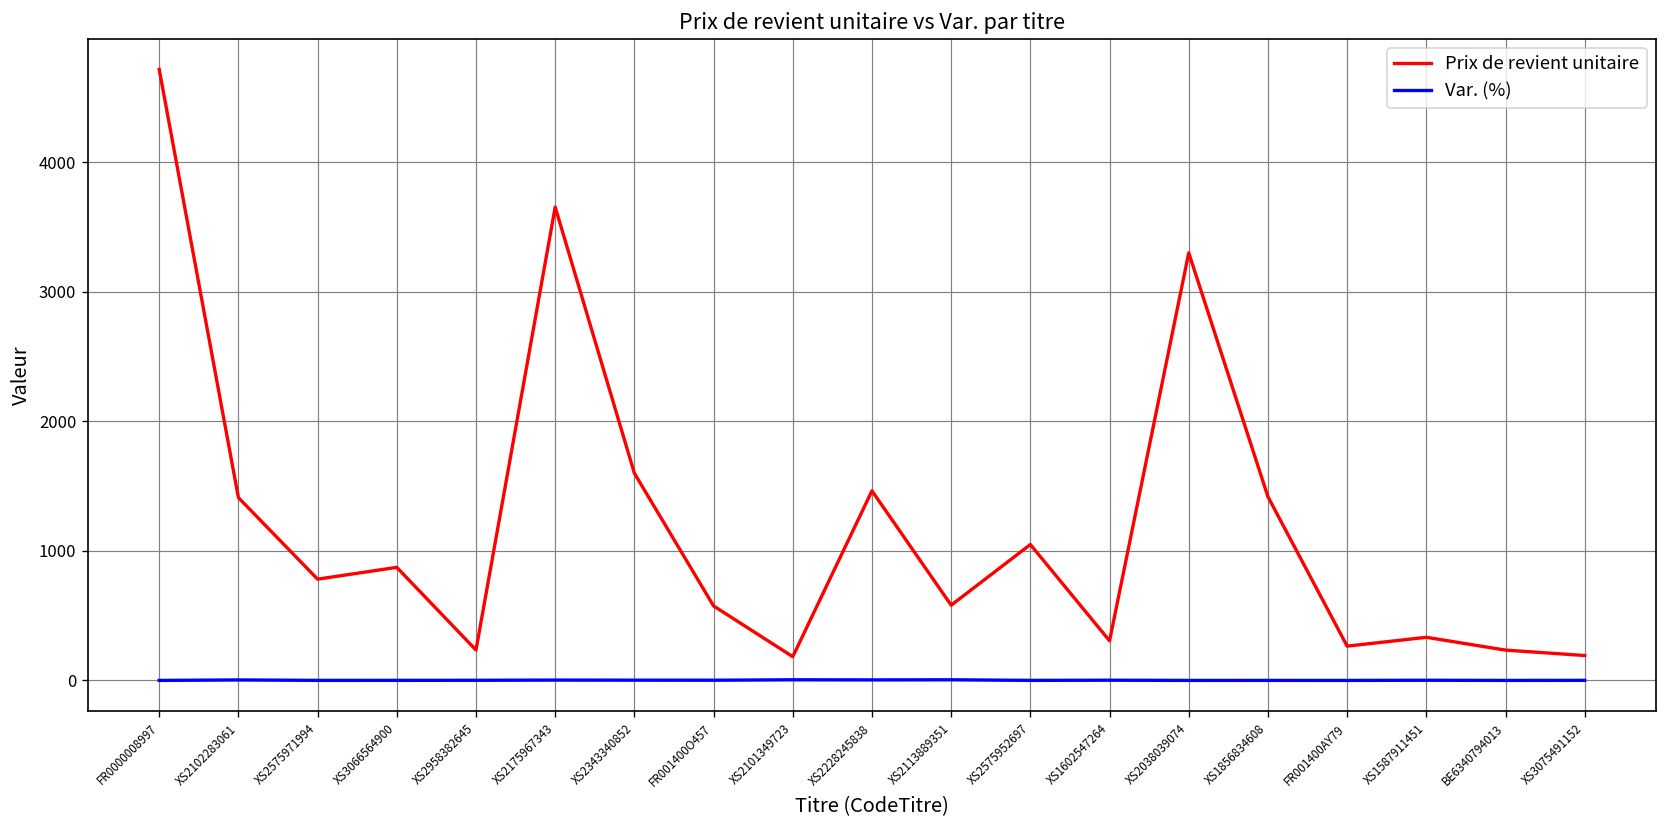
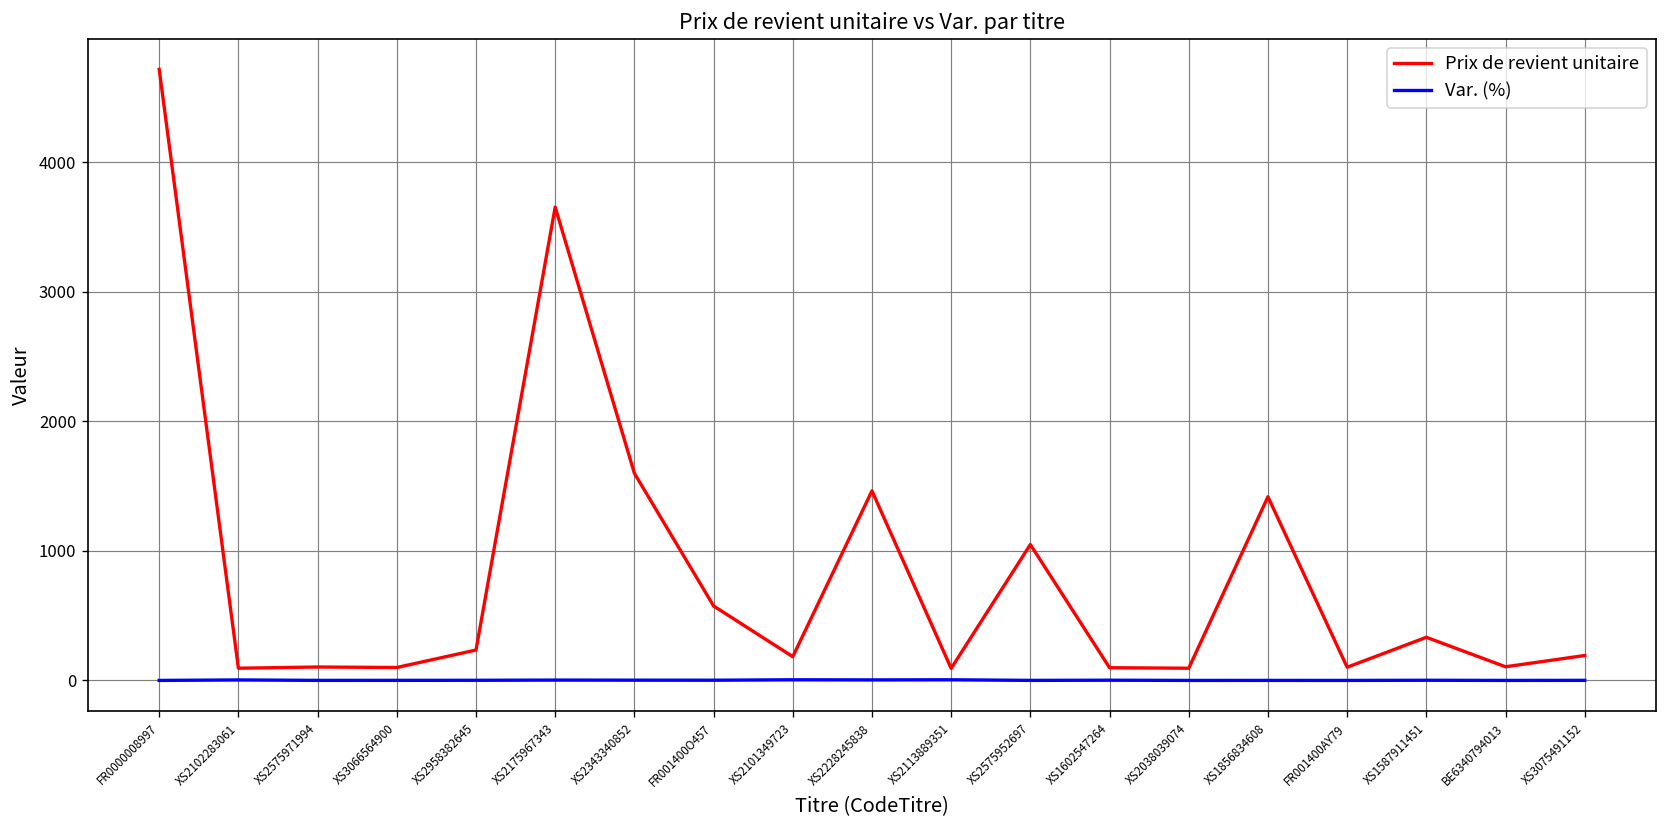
Prix de revient unitaire, XS2102283061: 1410 -> 90
Prix de revient unitaire, XS2575971994: 780 -> 100
Prix de revient unitaire, XS3066564900: 870 -> 100
Prix de revient unitaire, XS2113889351: 580 -> 90
Prix de revient unitaire, XS1602547264: 310 -> 100
Prix de revient unitaire, XS2038039074: 3300 -> 90
Prix de revient unitaire, FR001400AY79: 260 -> 100
Prix de revient unitaire, BE6340794013: 230 -> 110
